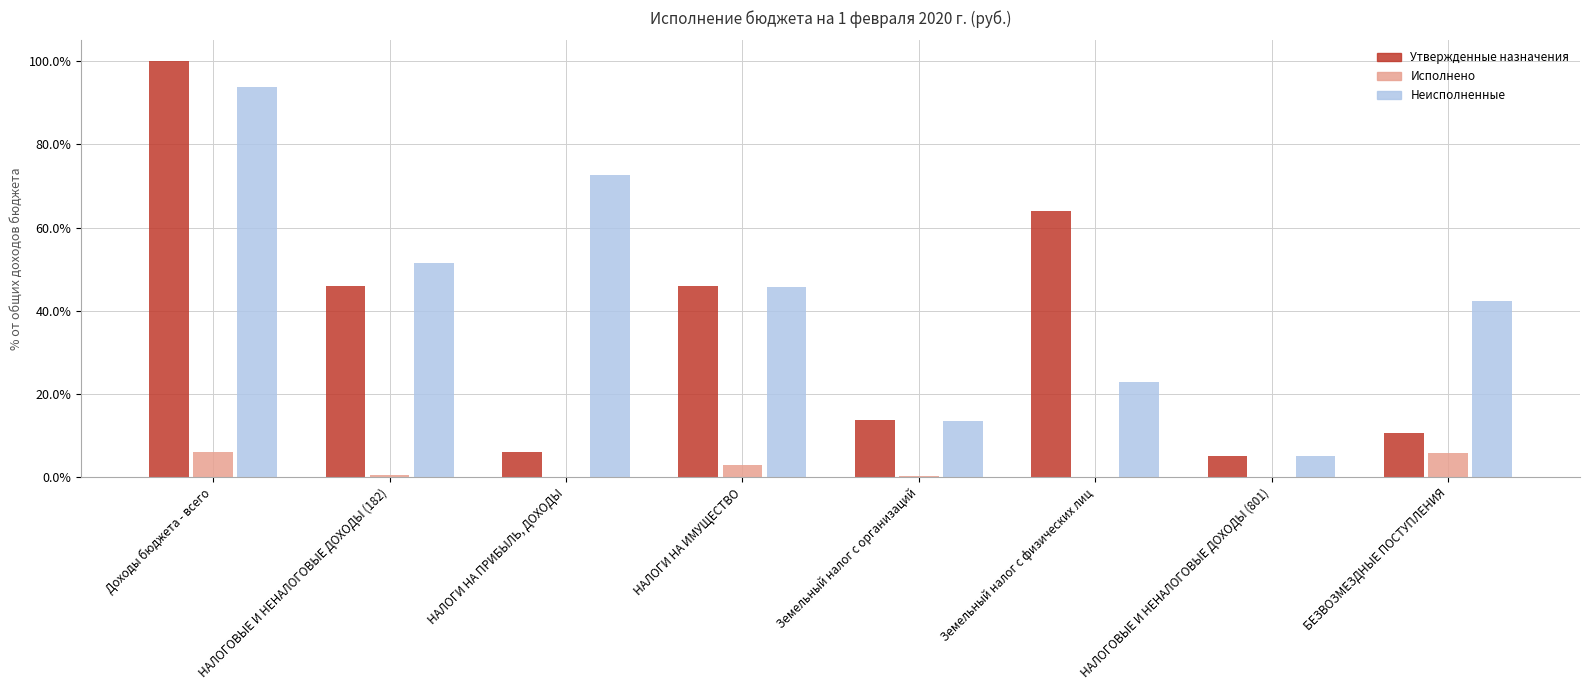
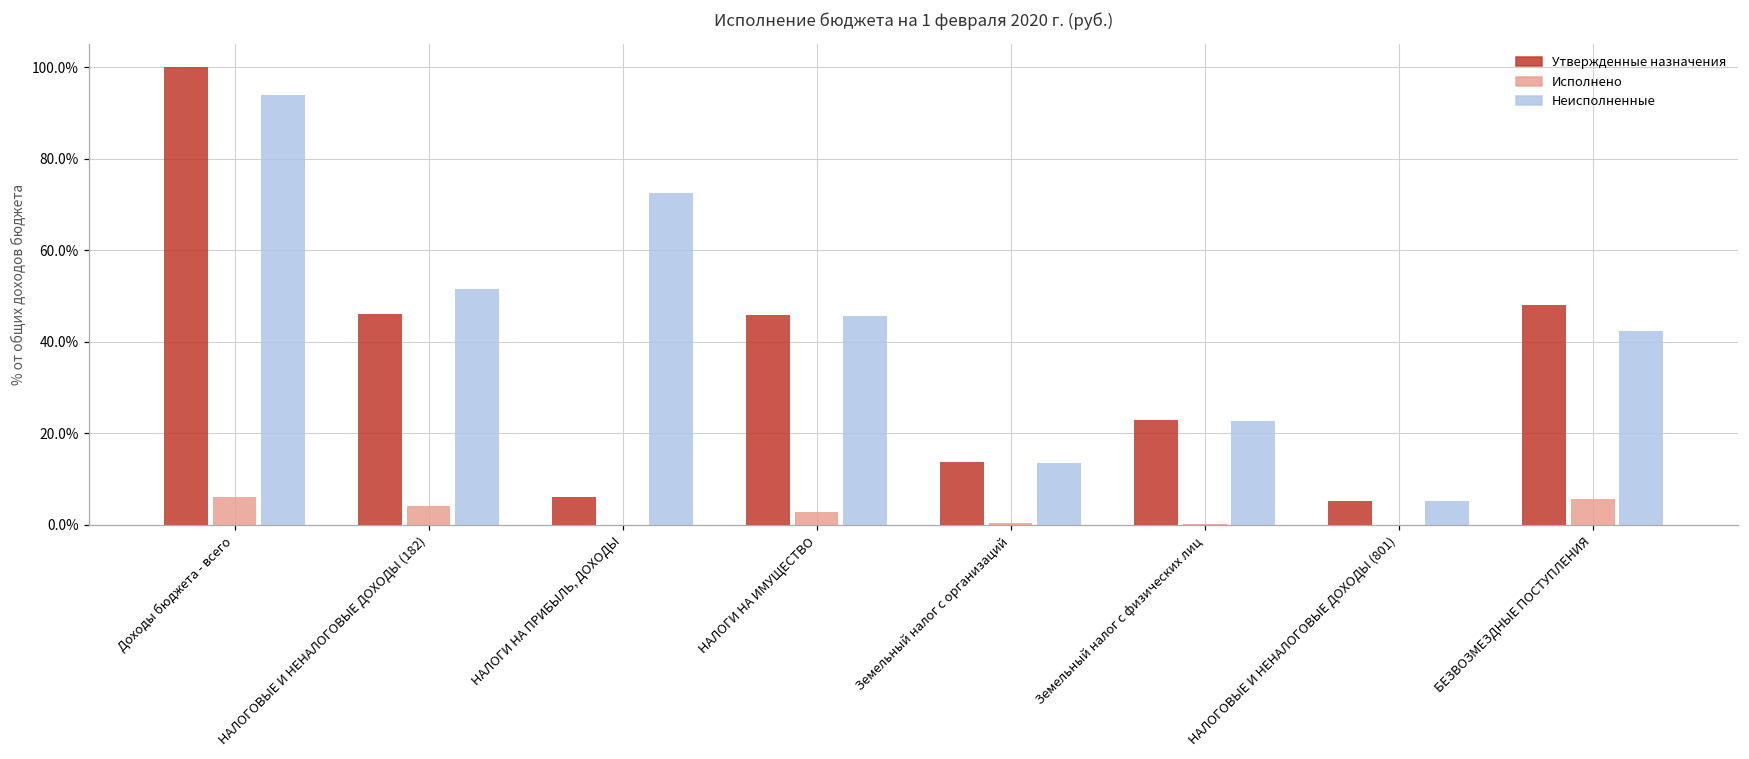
Исполнено, НАЛОГОВЫЕ И НЕНАЛОГОВЫЕ ДОХОДЫ (182): 0% -> 4%
Утвержденные назначения, Земельный налог с физических лиц: 64% -> 23%
Утвержденные назначения, БЕЗВОЗМЕЗДНЫЕ ПОСТУПЛЕНИЯ: 11% -> 48%
